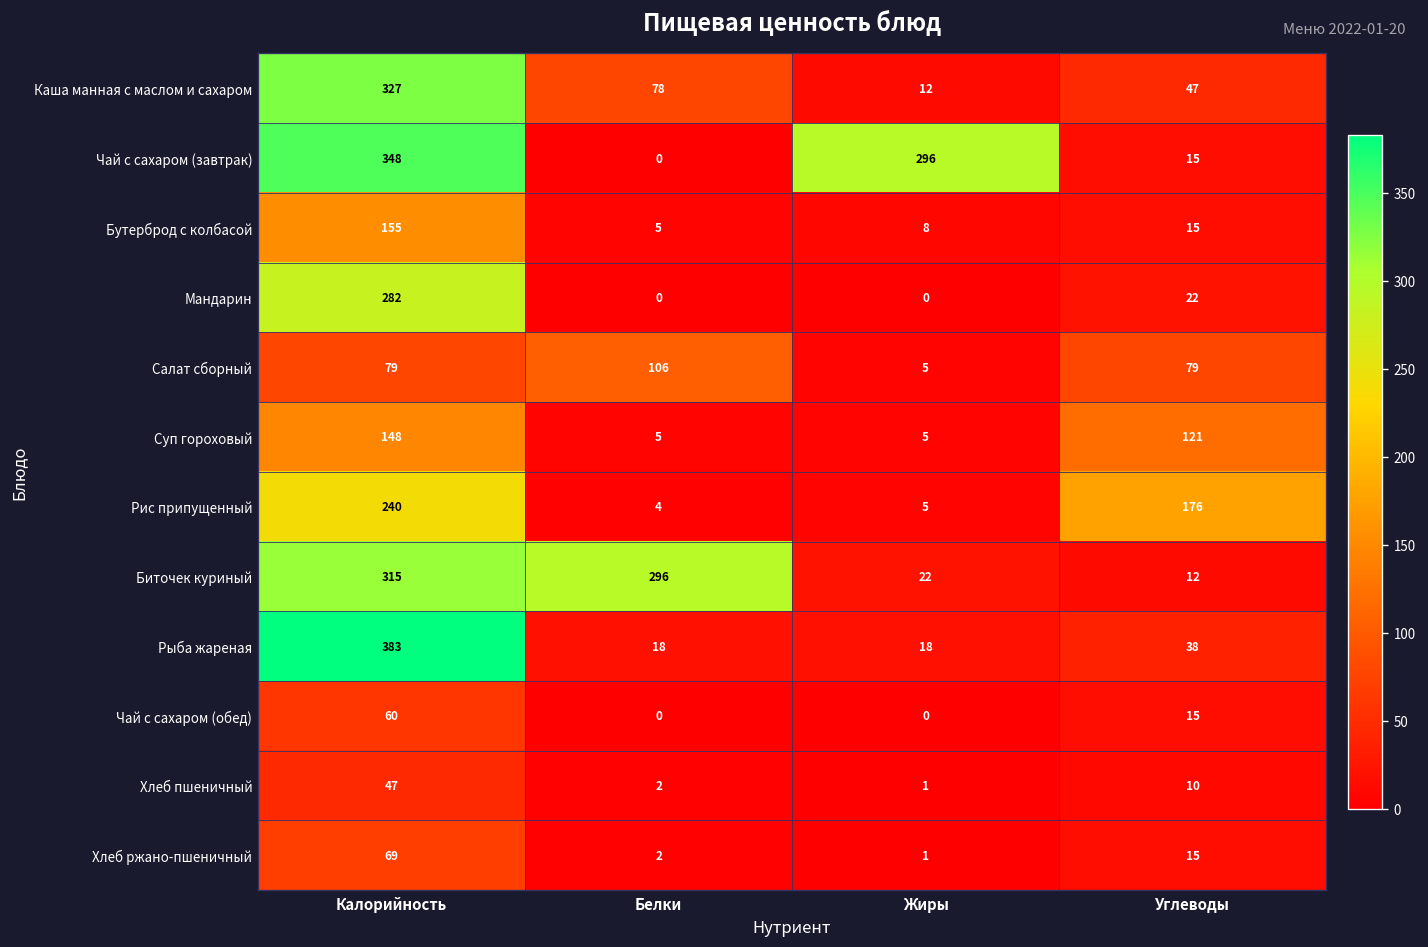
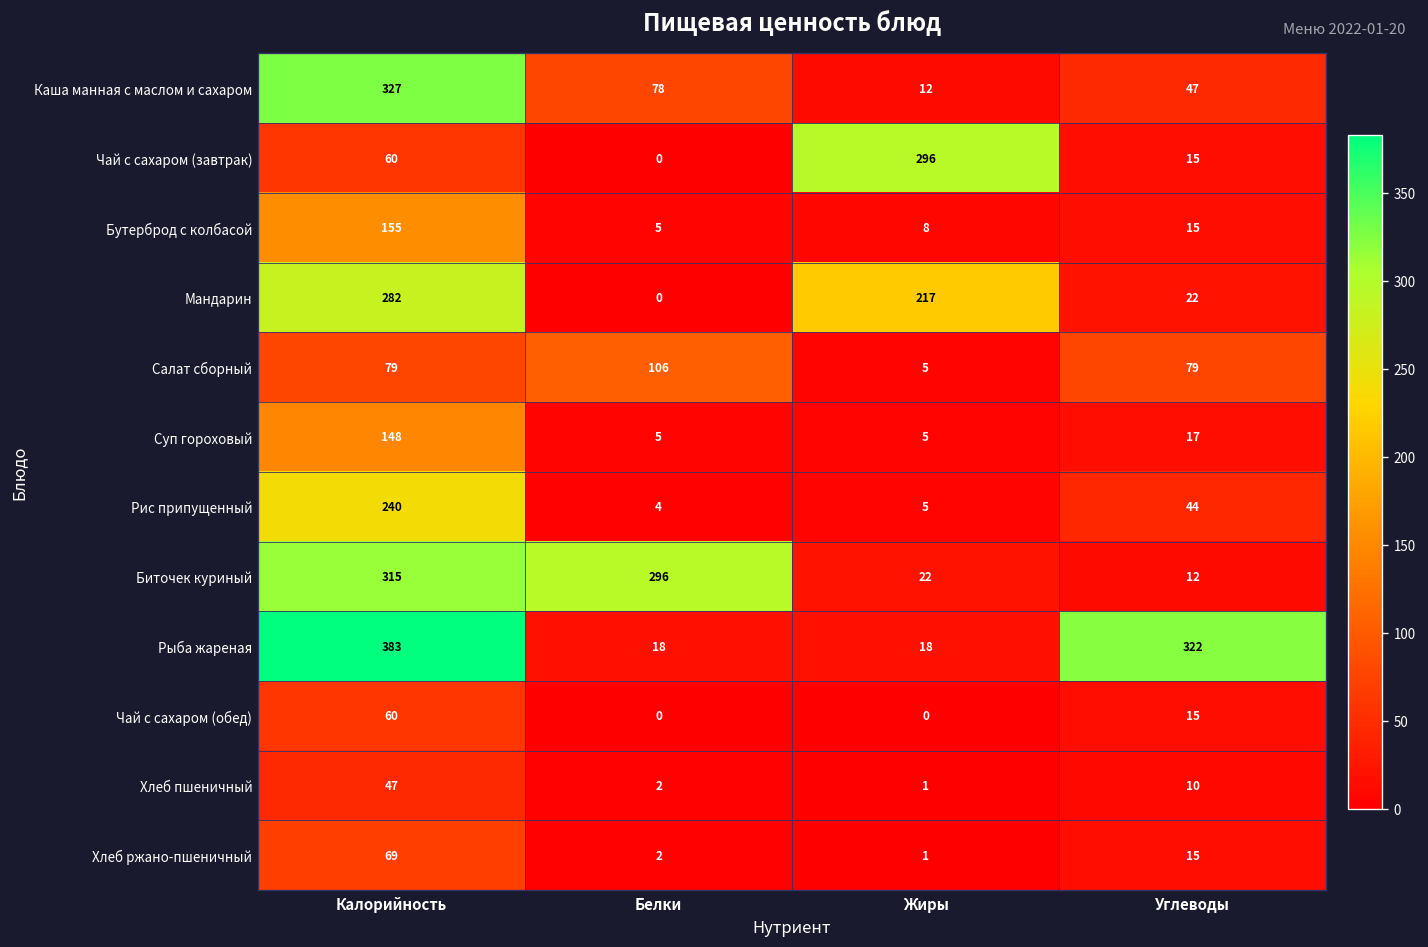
Чай с сахаром (завтрак), Калорийность: 348 -> 60
Мандарин, Жиры: 0 -> 217
Суп гороховый, Углеводы: 121 -> 17
Рис припущенный, Углеводы: 176 -> 44
Рыба жареная, Углеводы: 38 -> 322
